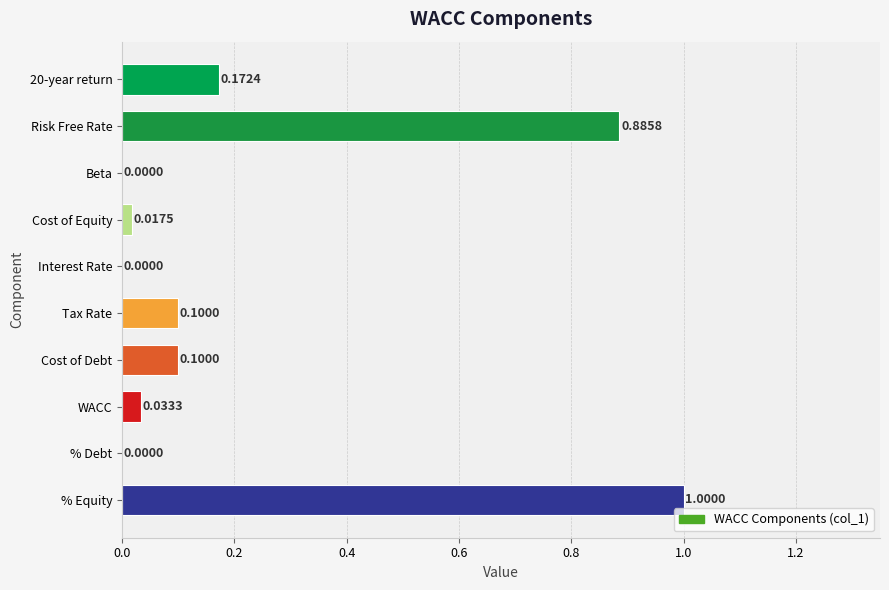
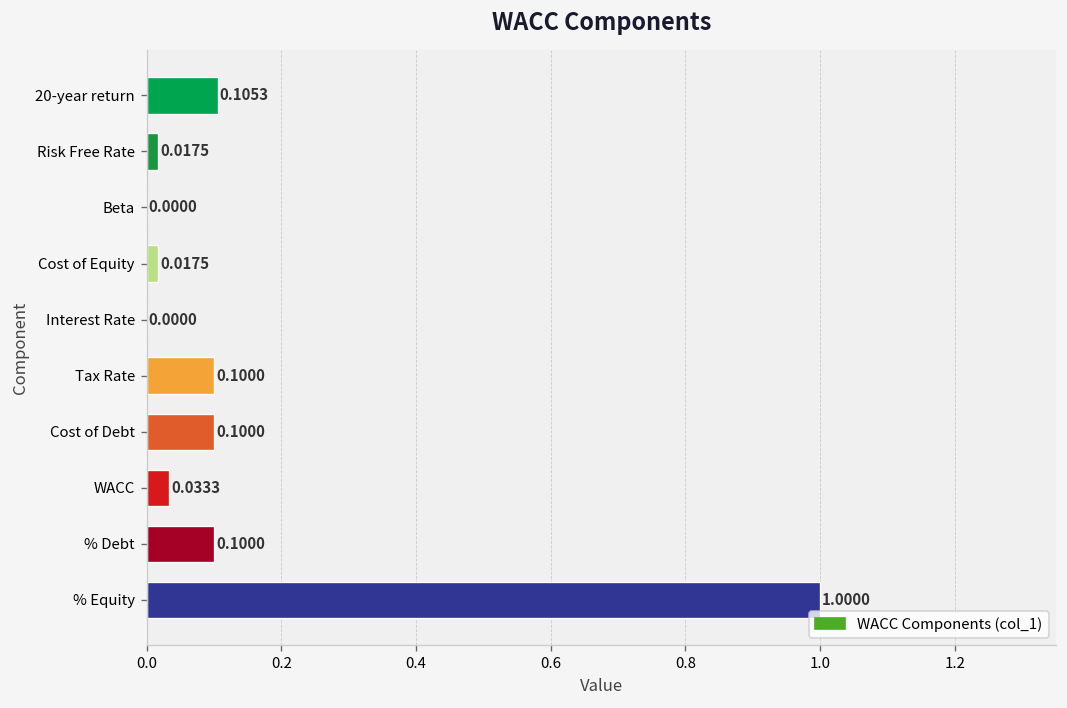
20-year return: 0.1724 -> 0.1053
Risk Free Rate: 0.8858 -> 0.0175
% Debt: 0.0000 -> 0.1000
